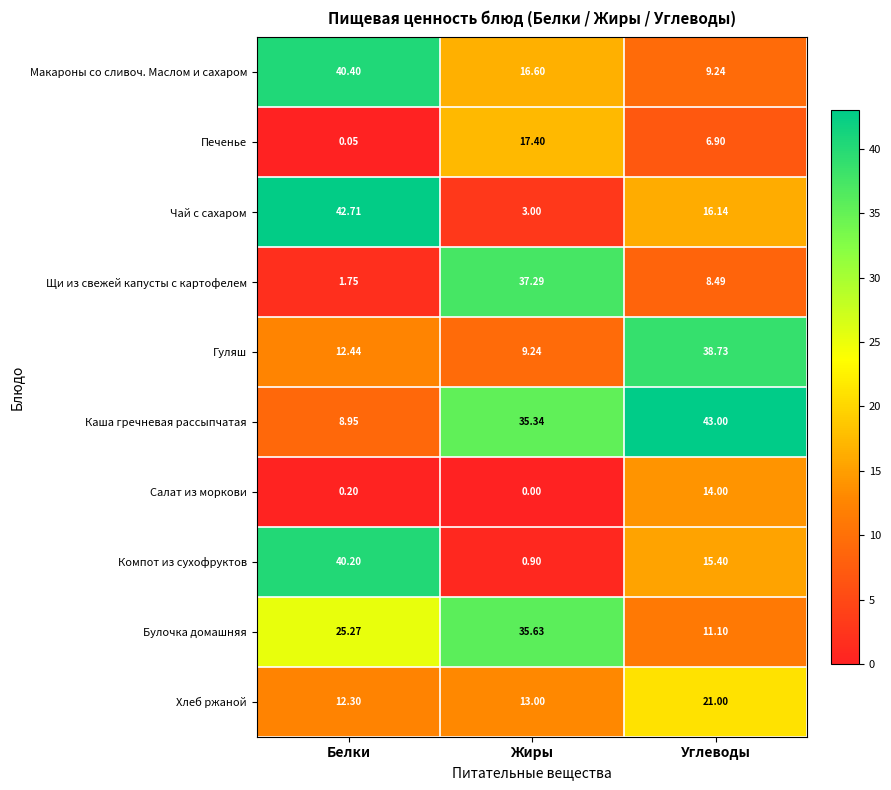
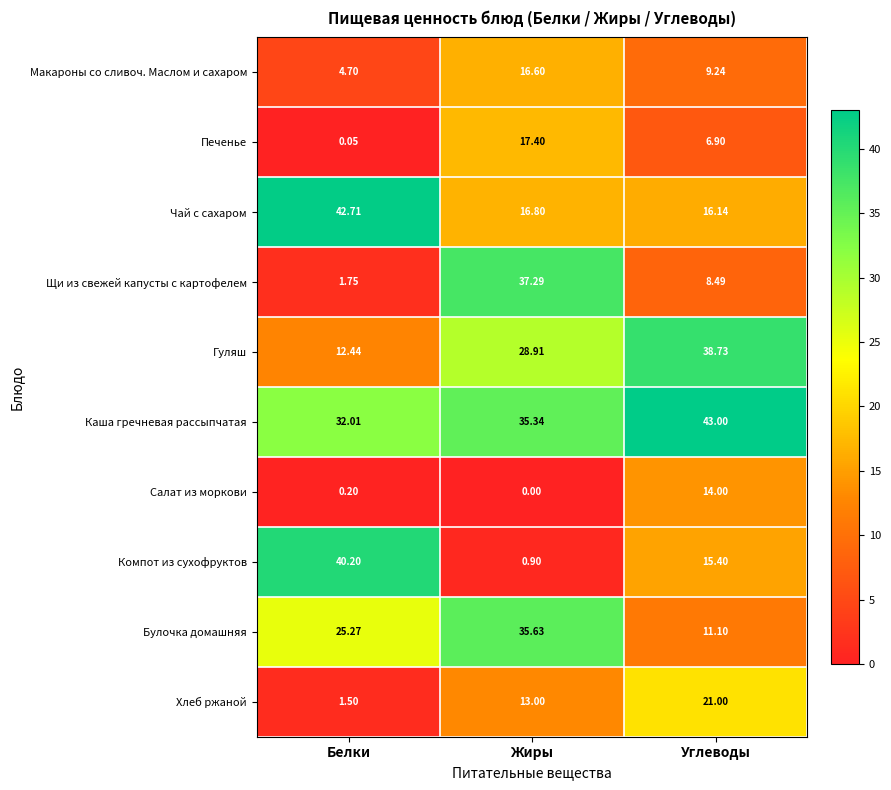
Макароны со сливоч. Маслом и сахаром, Белки: 40.40 -> 4.70
Чай с сахаром, Жиры: 3.00 -> 16.80
Гуляш, Жиры: 9.24 -> 28.91
Каша гречневая рассыпчатая, Белки: 8.95 -> 32.01
Хлеб ржаной, Белки: 12.30 -> 1.50
